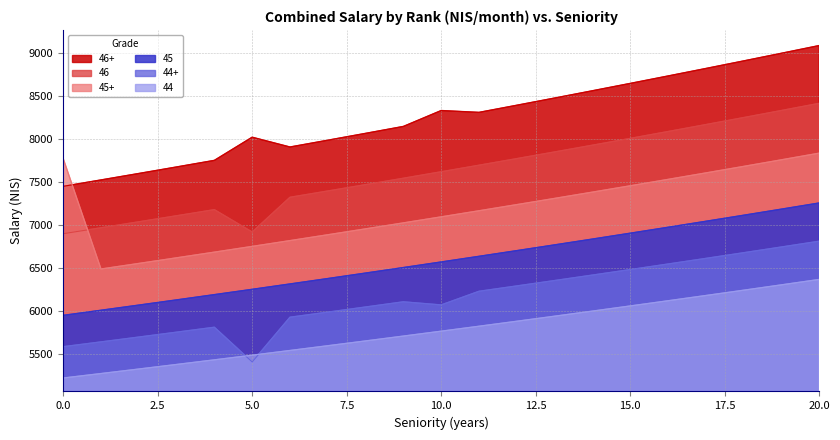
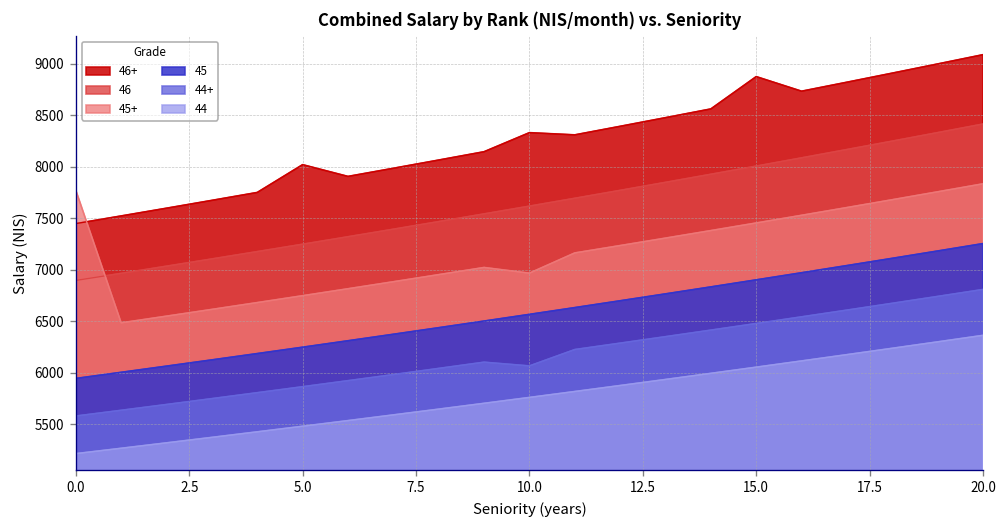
46, 5.0: 6900 -> 7300
44+, 5.0: 5400 -> 5900
45+, 10.0: 7100 -> 7000
46+, 15.0: 8600 -> 8900
